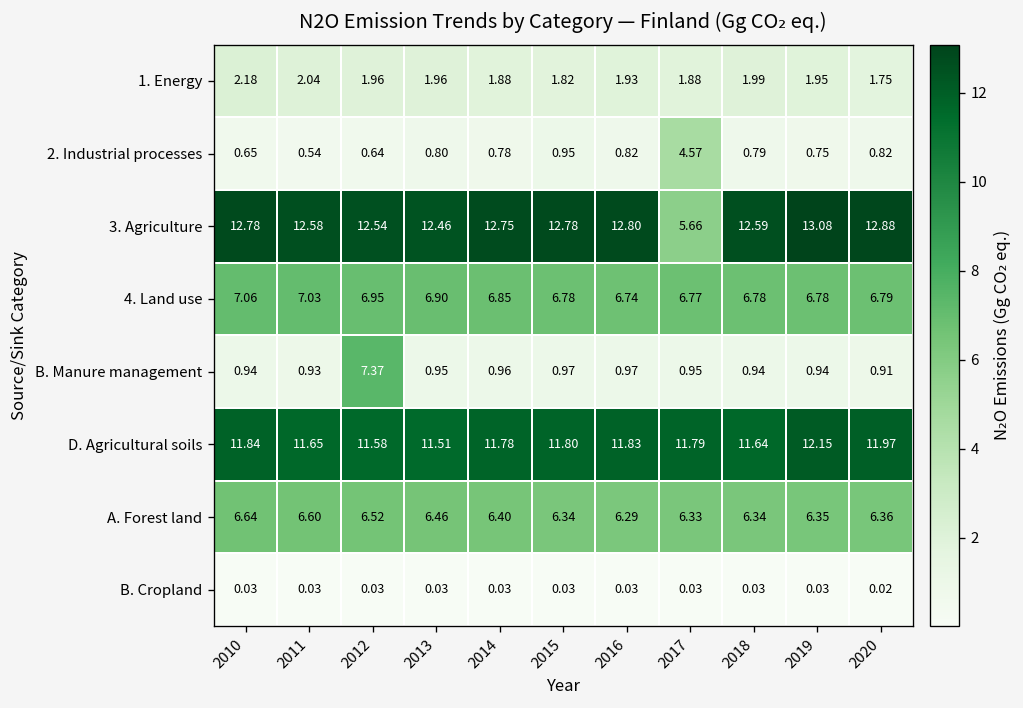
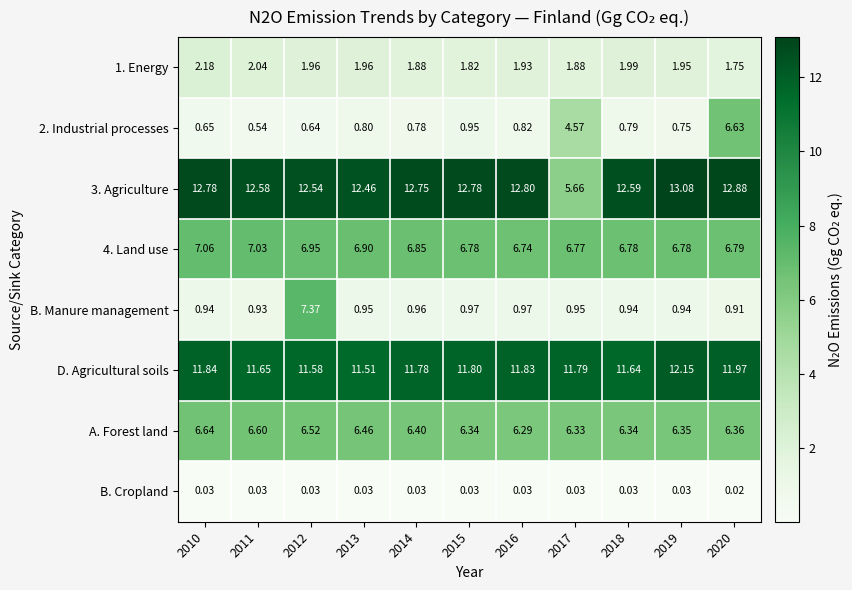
2. Industrial processes, 2020: 0.82 -> 6.63
